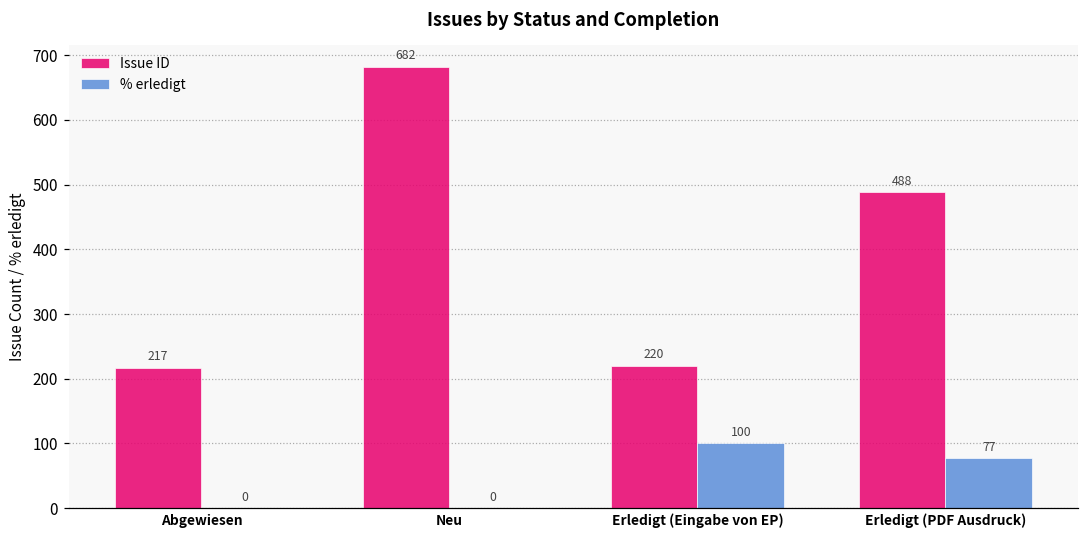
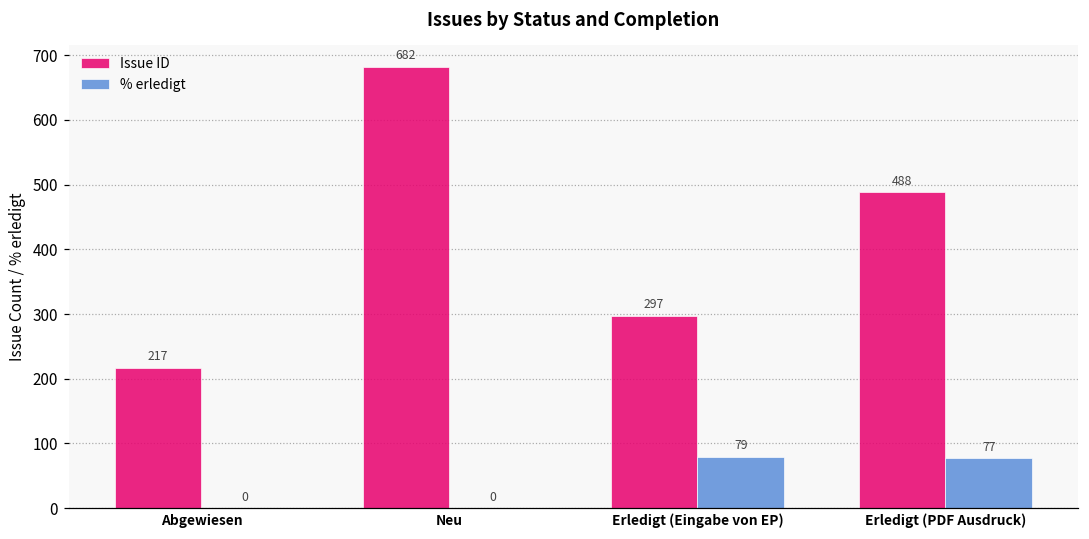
Issue ID, Erledigt (Eingabe von EP): 220 -> 297
% erledigt, Erledigt (Eingabe von EP): 100 -> 79
